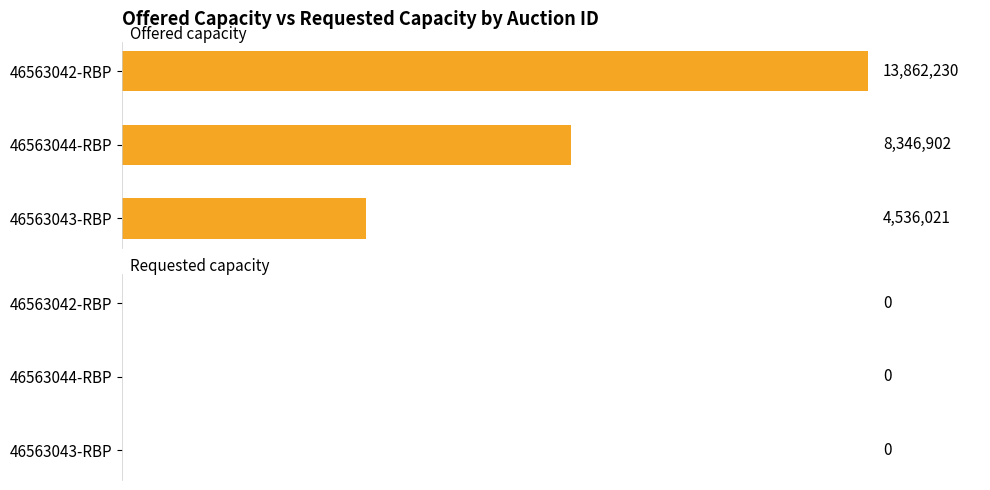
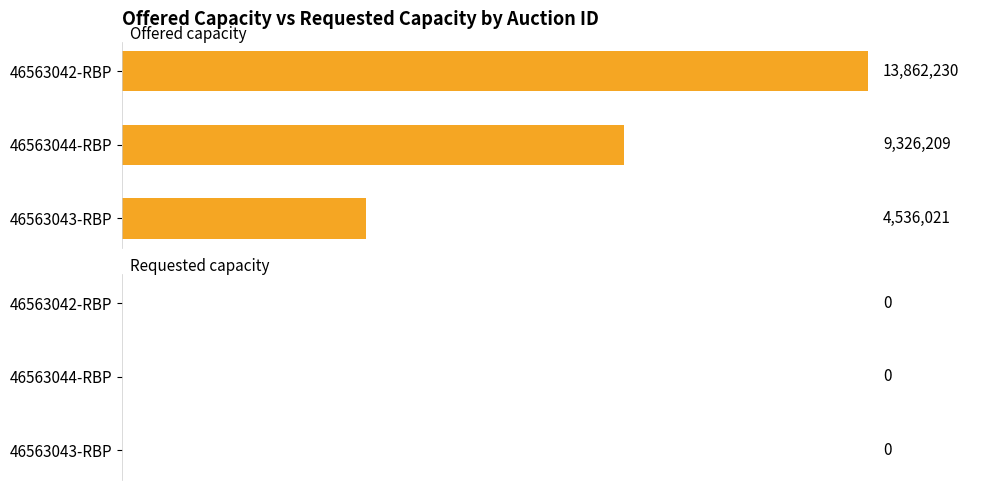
Offered Capacity vs Requested Capacity by Auction ID, 46563044-RBP: 8,346,902 -> 9,326,209
